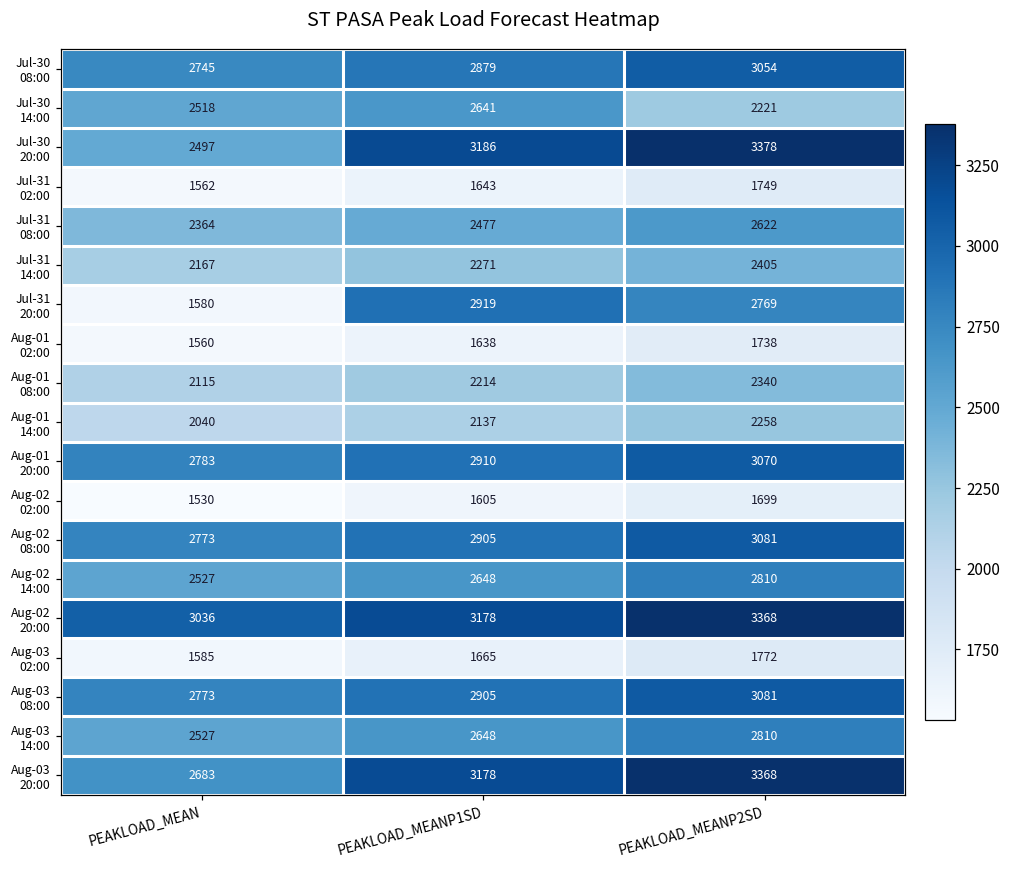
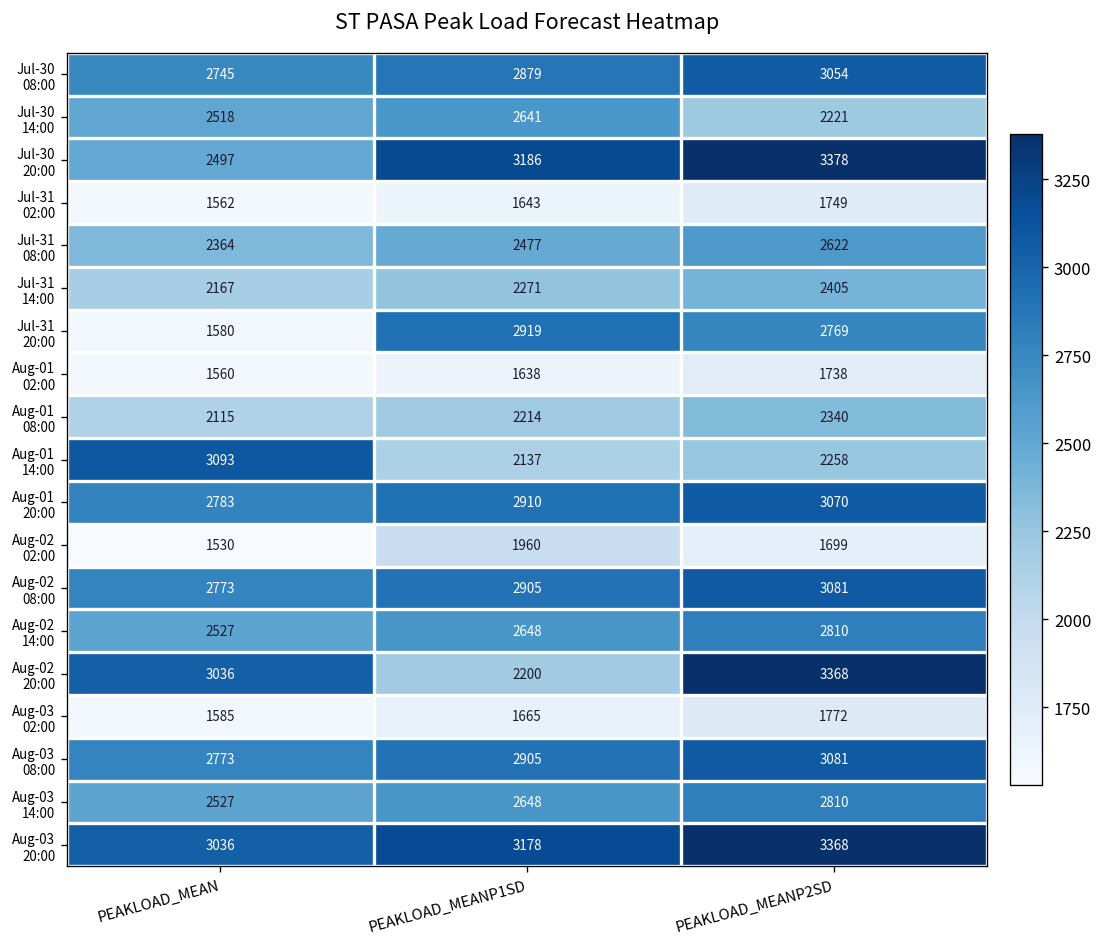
Aug-01 14:00, PEAKLOAD_MEAN: 2040 -> 3093
Aug-02 02:00, PEAKLOAD_MEANP1SD: 1605 -> 1960
Aug-02 20:00, PEAKLOAD_MEANP1SD: 3178 -> 2200
Aug-03 20:00, PEAKLOAD_MEAN: 2683 -> 3036
